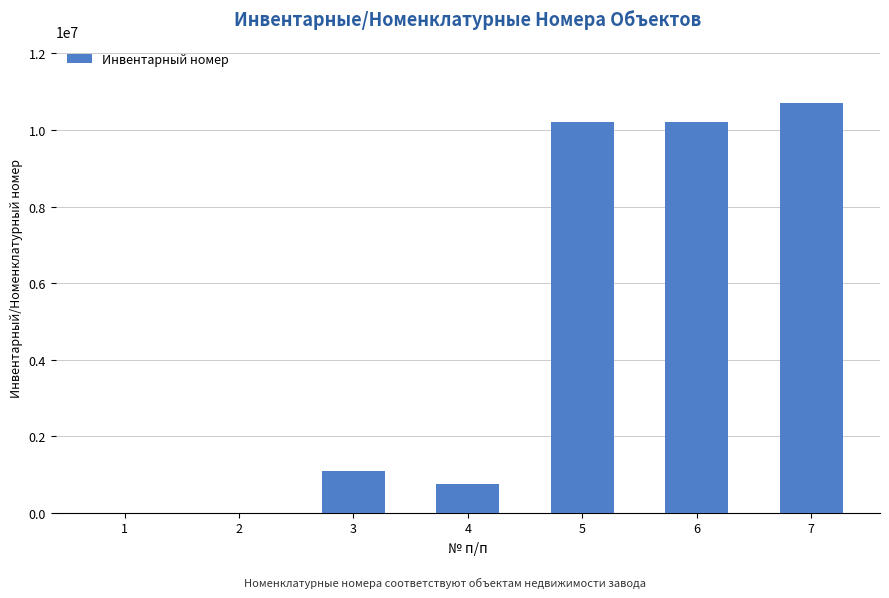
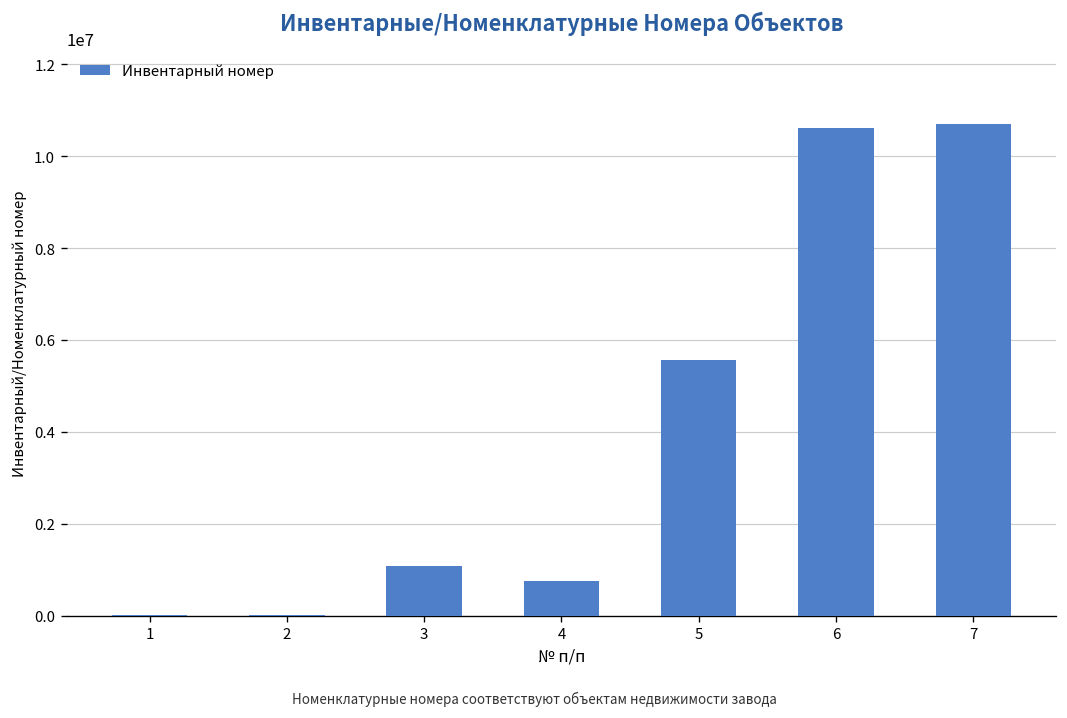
5: 10200000 -> 5600000
6: 10200000 -> 10600000
